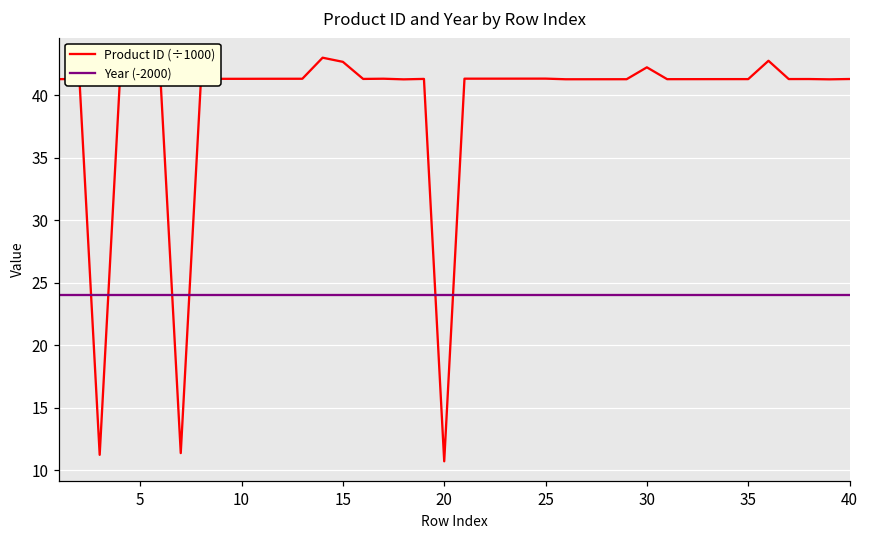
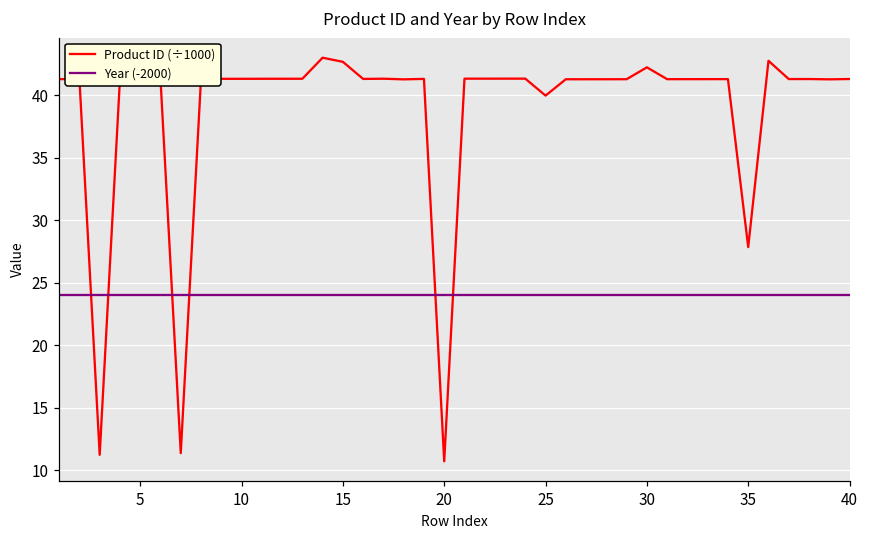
Product ID (÷1000), 25: 41.3 -> 40.0
Product ID (÷1000), 35: 41.3 -> 27.8
